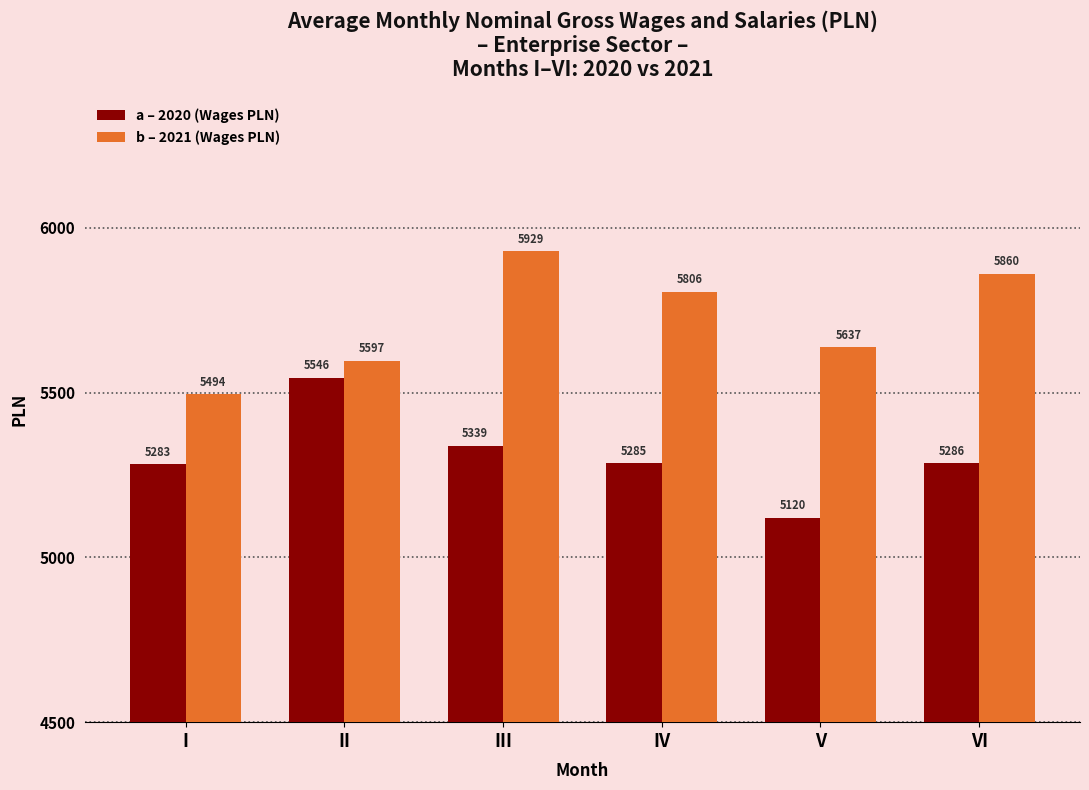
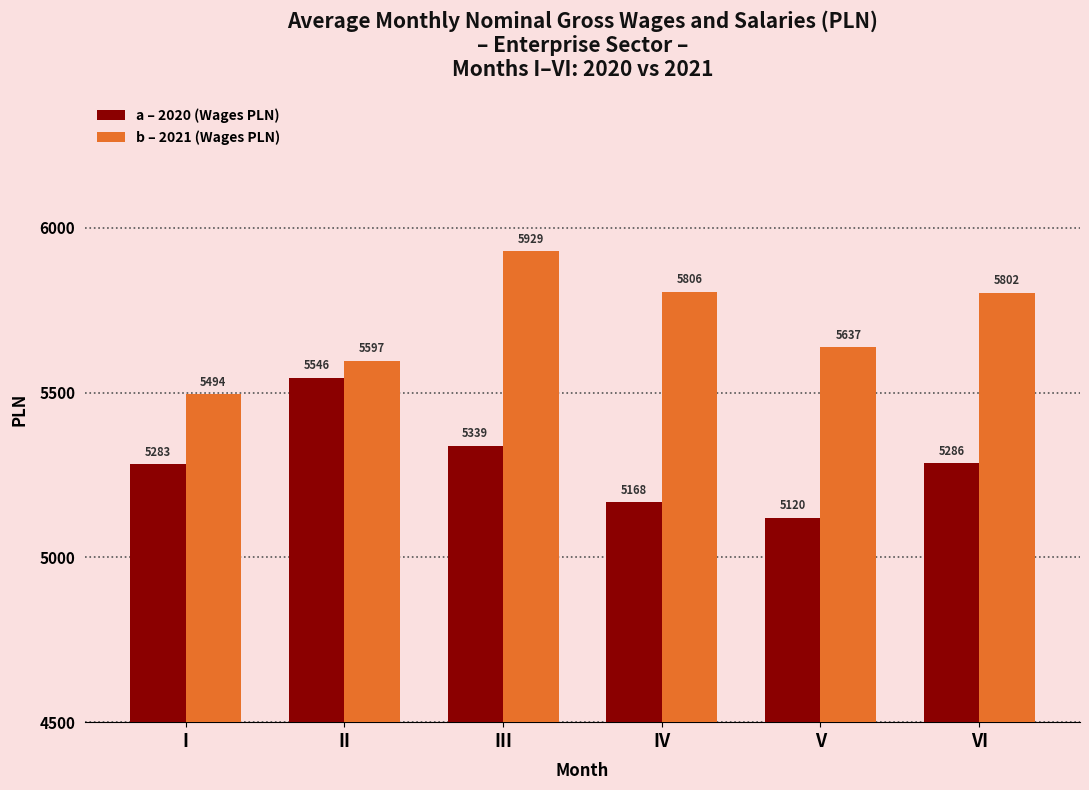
a – 2020 (Wages PLN), IV: 5285 -> 5168
b – 2021 (Wages PLN), VI: 5860 -> 5802
